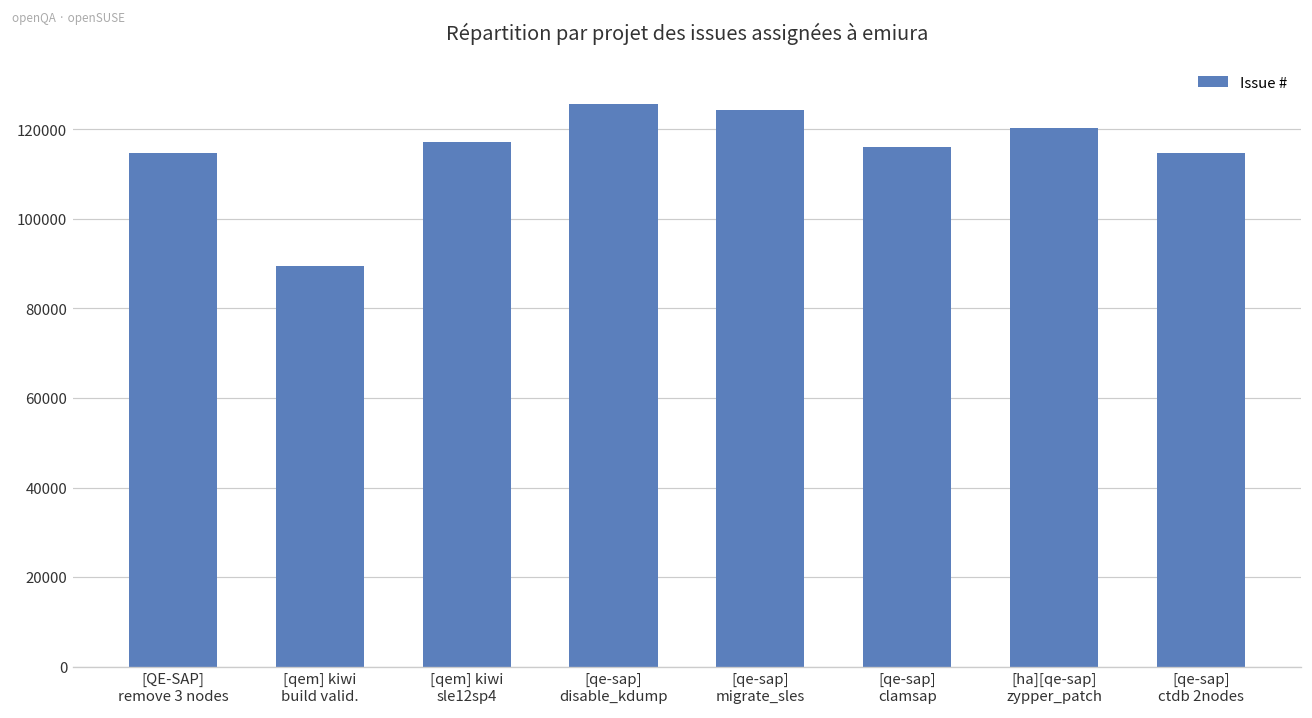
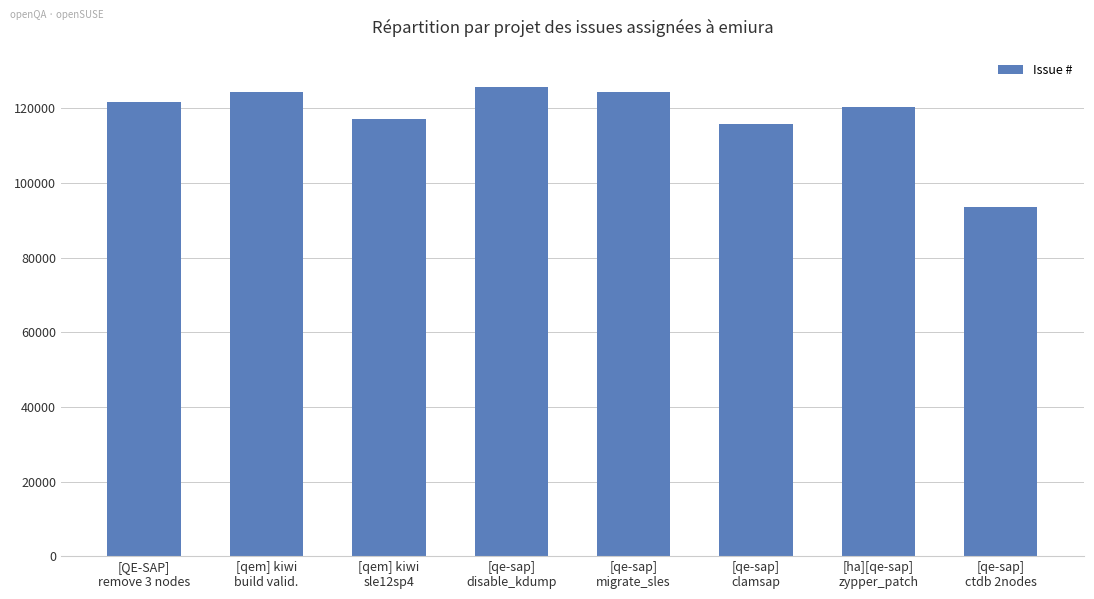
[QE-SAP] remove 3 nodes: 115000 -> 122000
[qem] kiwi build valid.: 89000 -> 125000
[qe-sap] ctdb 2nodes: 115000 -> 94000
